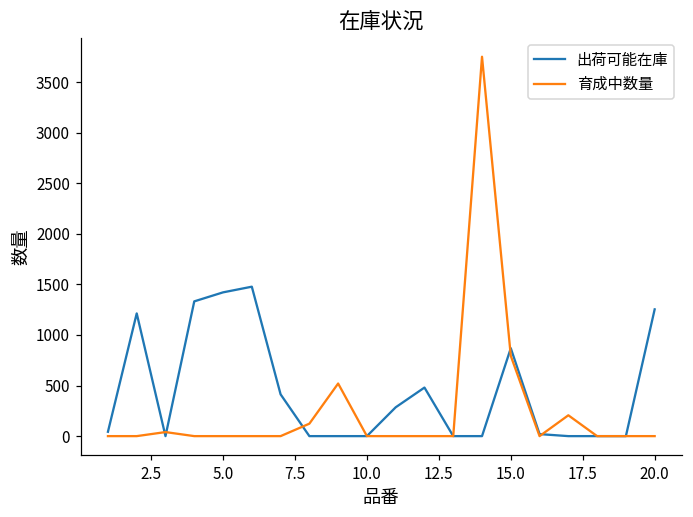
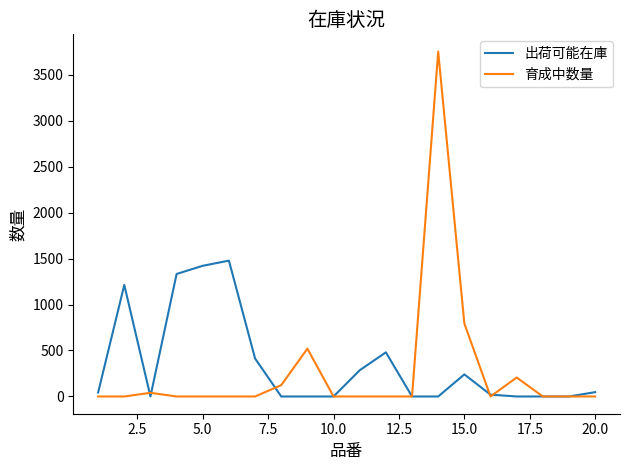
出荷可能在庫, 15.0: 900 -> 200
出荷可能在庫, 20.0: 1300 -> 0
